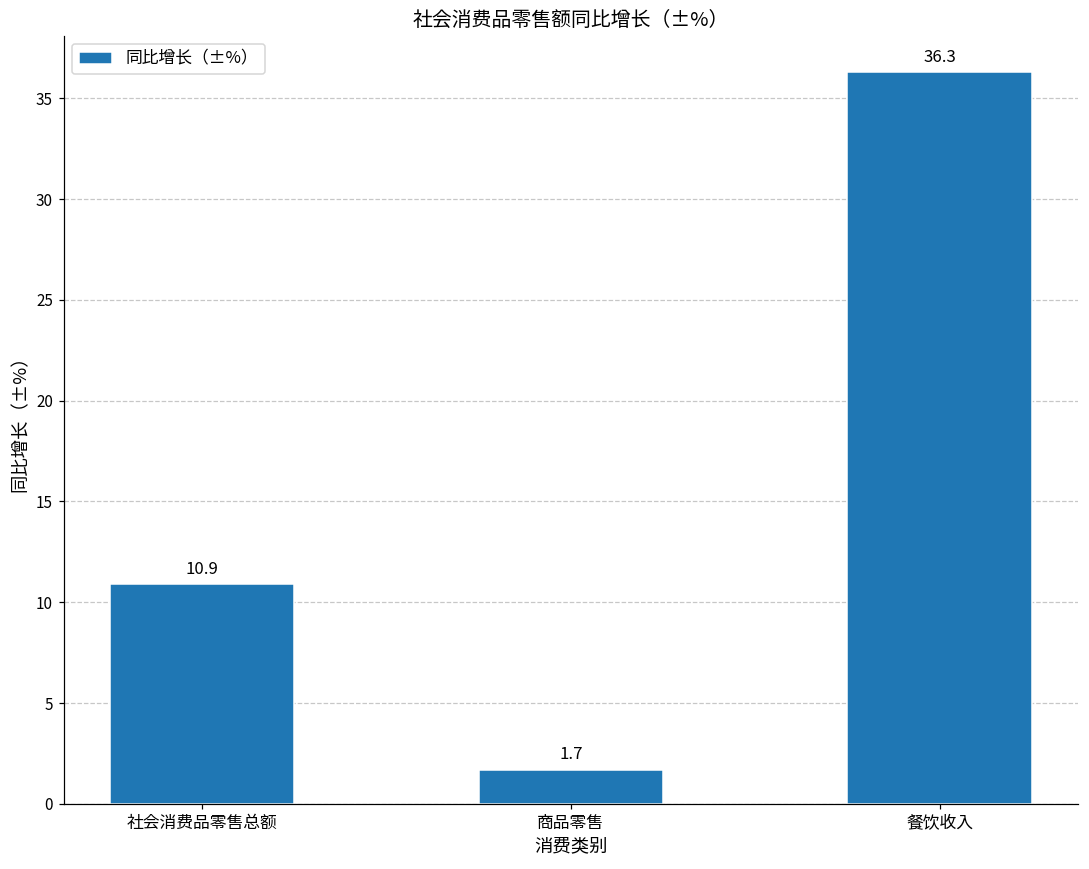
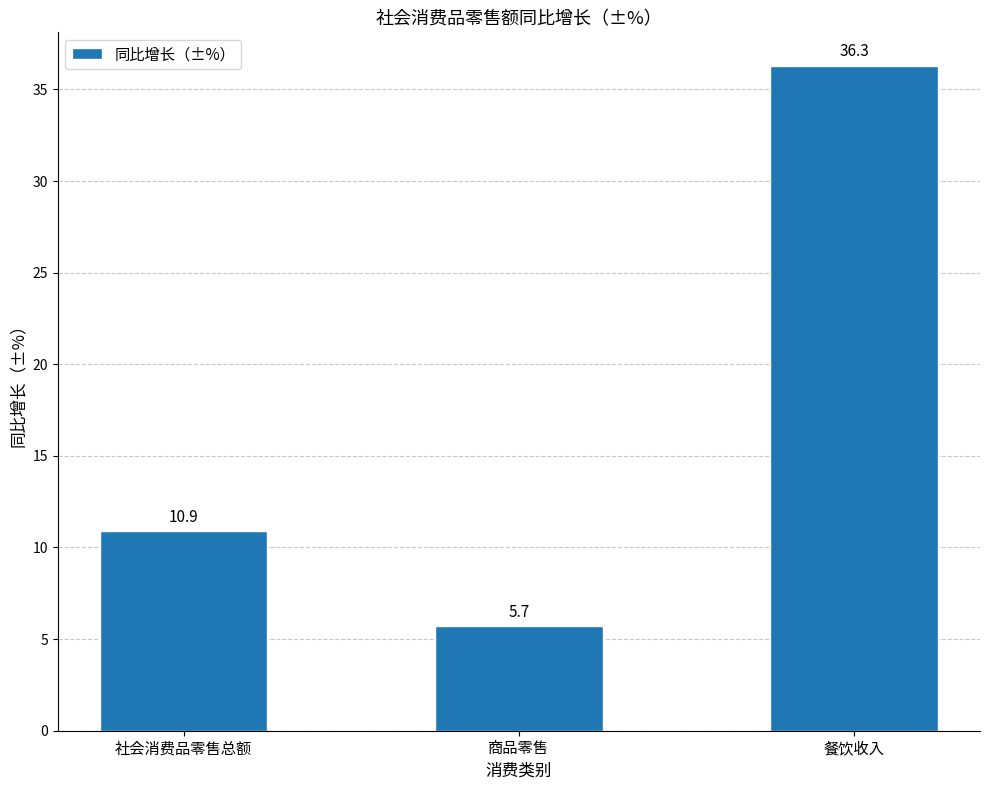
商品零售: 1.7 -> 5.7
